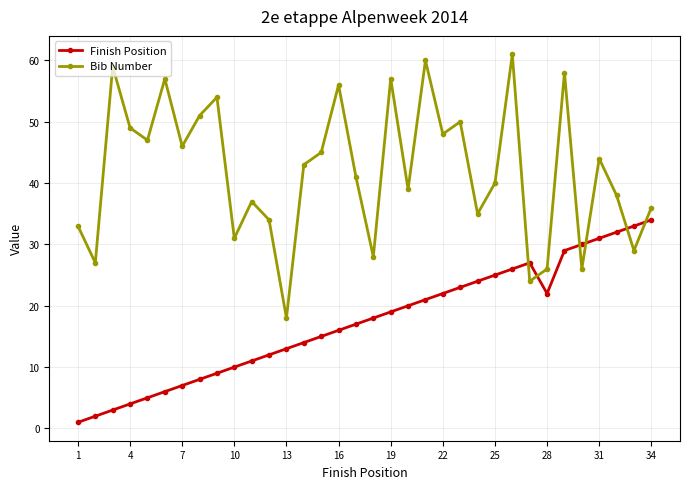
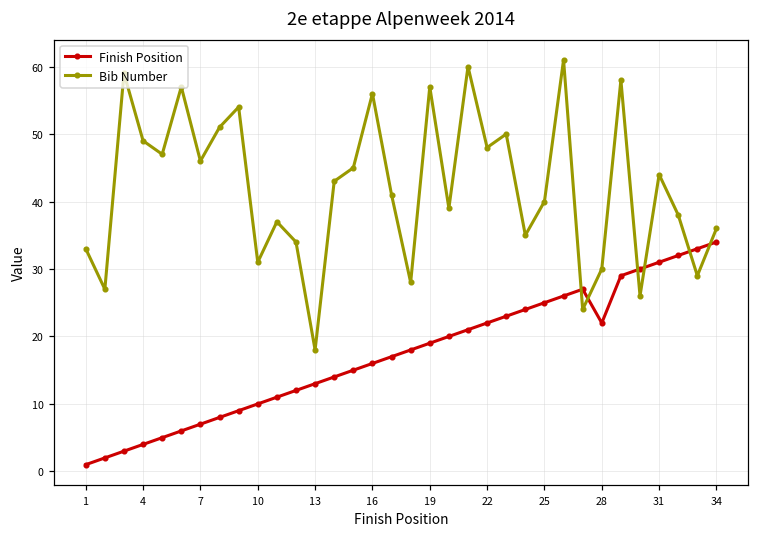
Bib Number, 28: 26 -> 30
